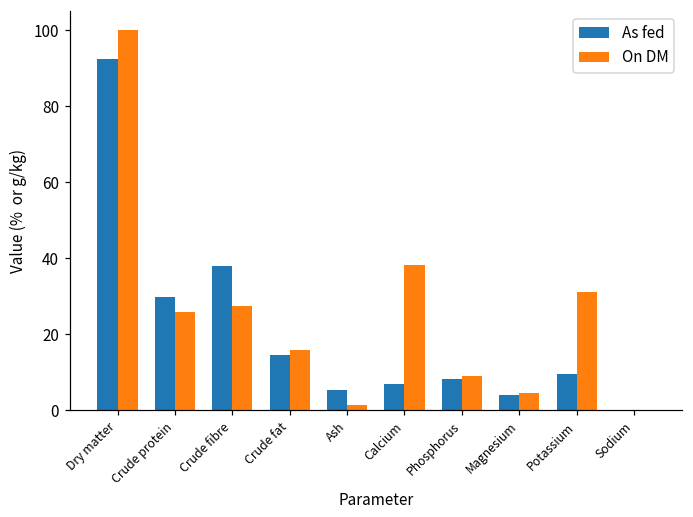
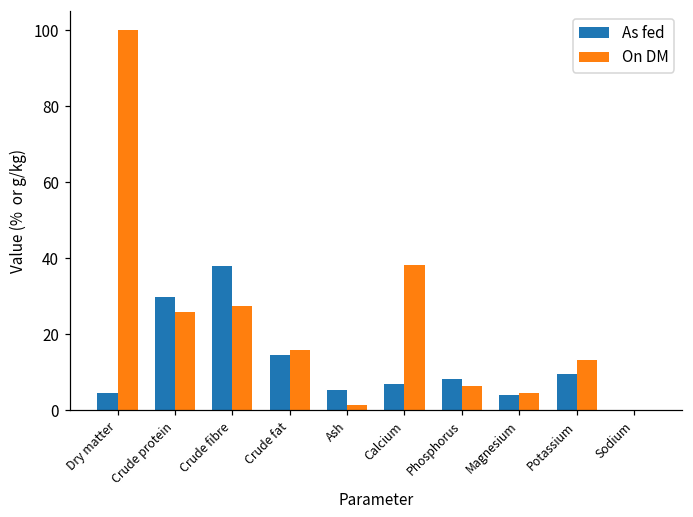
As fed, Dry matter: 92 -> 5
On DM, Phosphorus: 9 -> 6
On DM, Potassium: 31 -> 13
